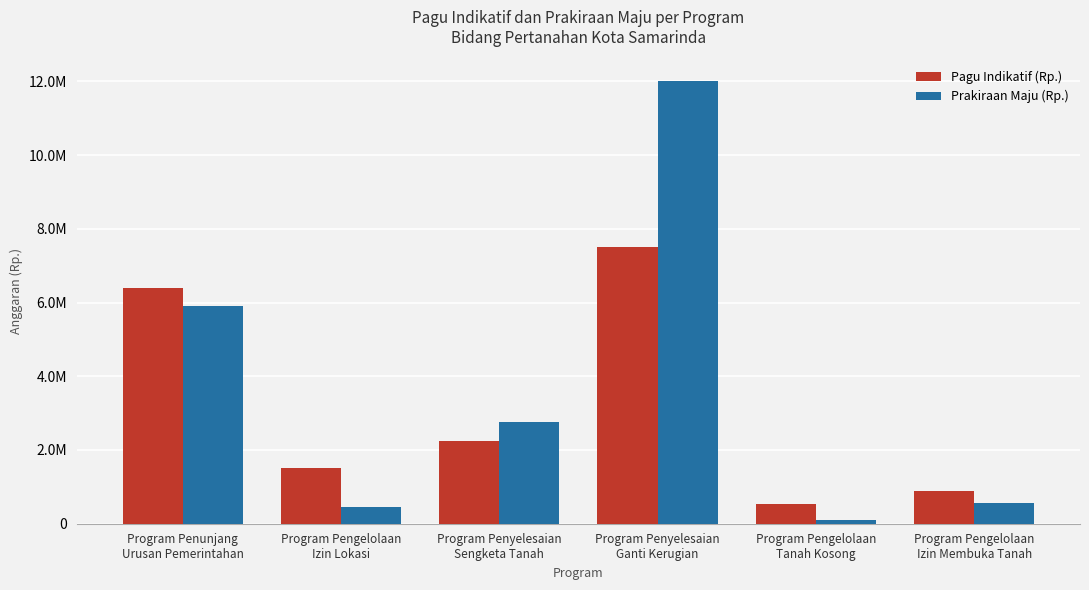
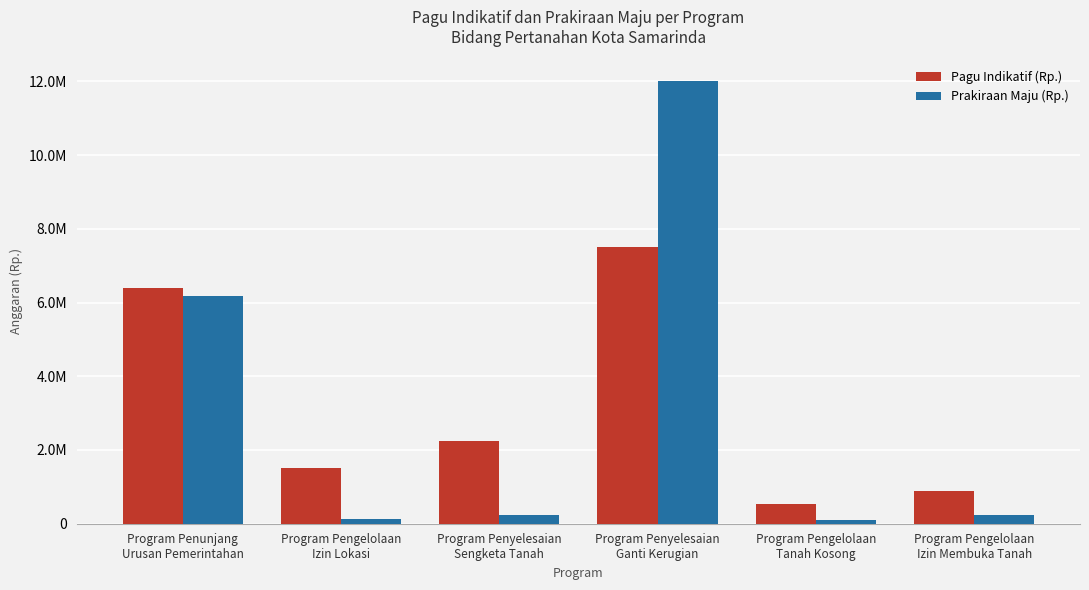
Prakiraan Maju (Rp.), Program Penunjang Urusan Pemerintahan: 5900000 -> 6200000
Prakiraan Maju (Rp.), Program Pengelolaan Izin Lokasi: 500000 -> 100000
Prakiraan Maju (Rp.), Program Penyelesaian Sengketa Tanah: 2800000 -> 300000
Prakiraan Maju (Rp.), Program Pengelolaan Izin Membuka Tanah: 600000 -> 200000
